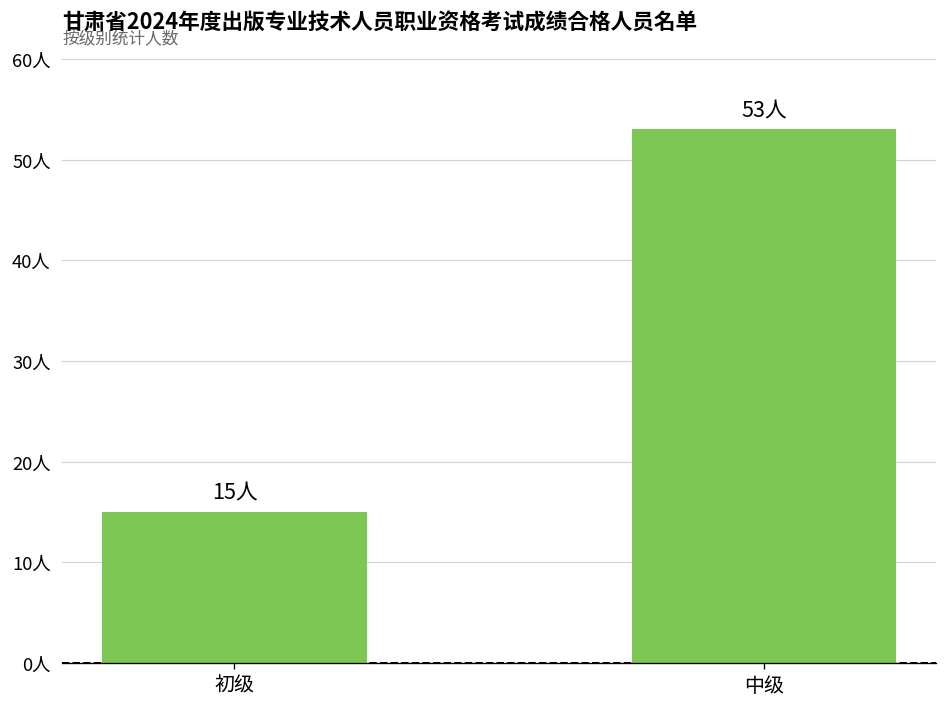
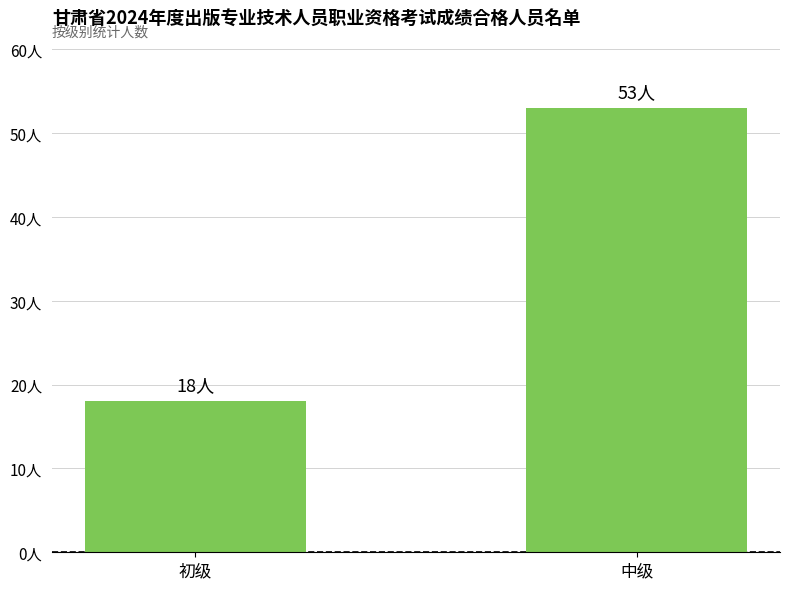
初级: 15人 -> 18人
